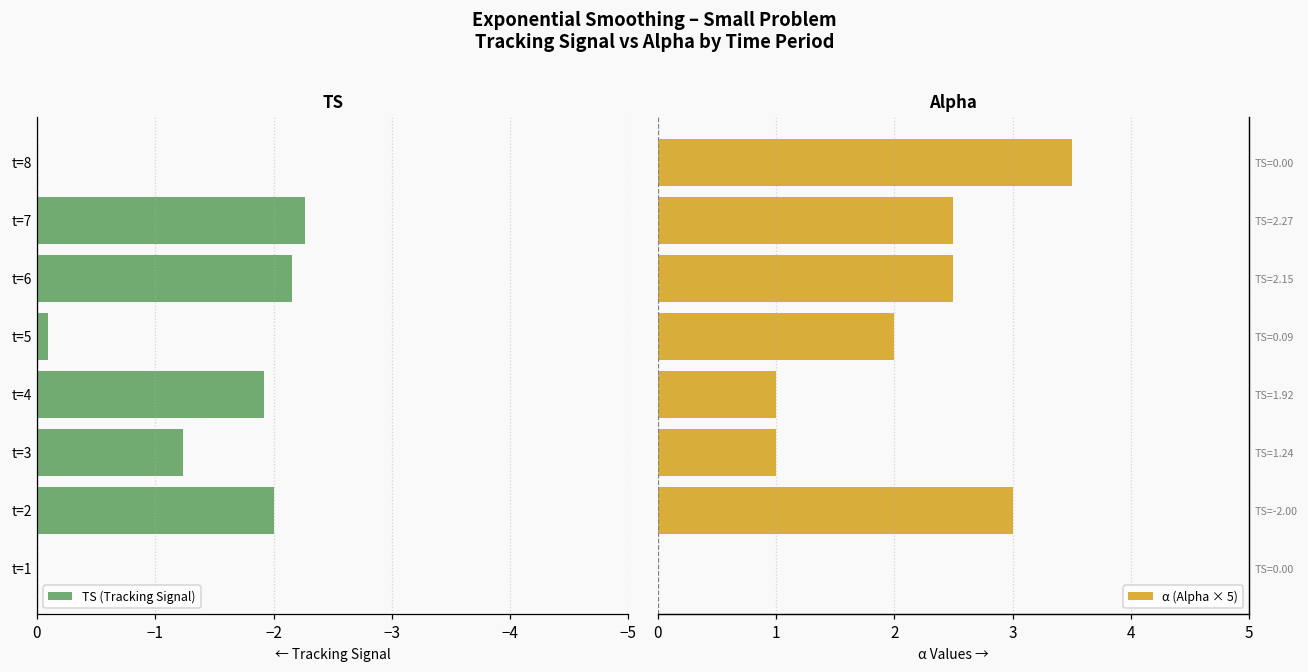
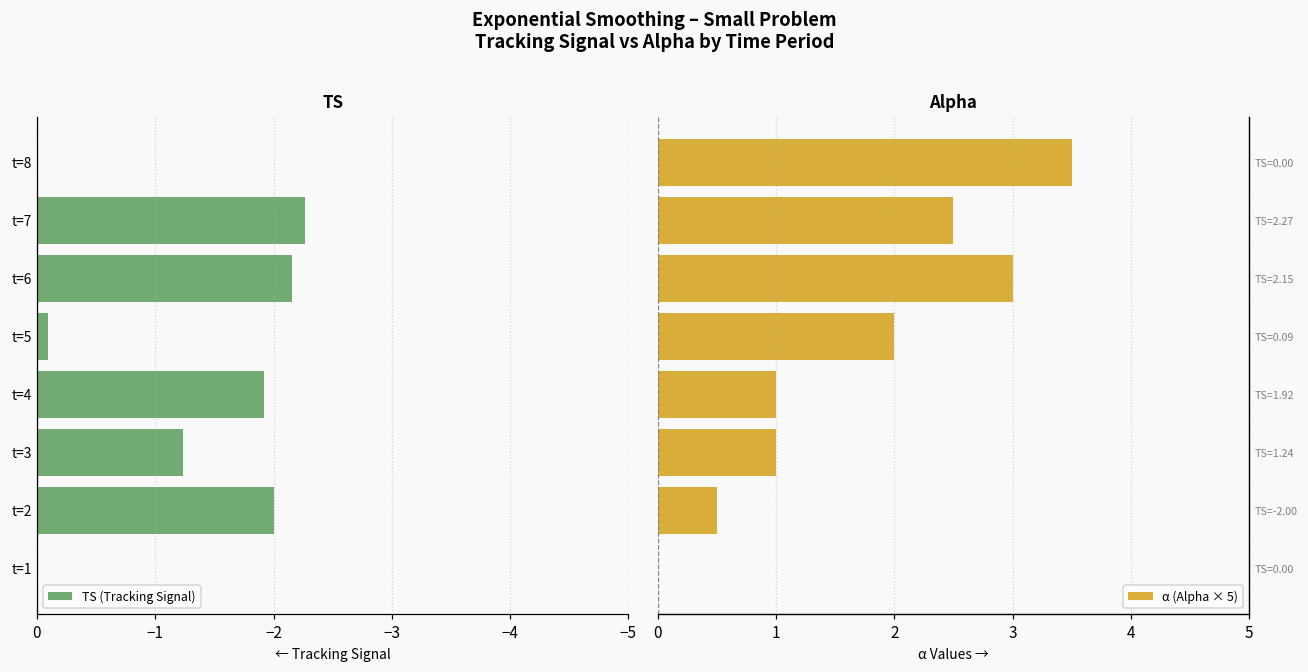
Alpha, TS=2.15: 2.50 -> 3.00
Alpha, TS=-2.00: 3.00 -> 0.50
